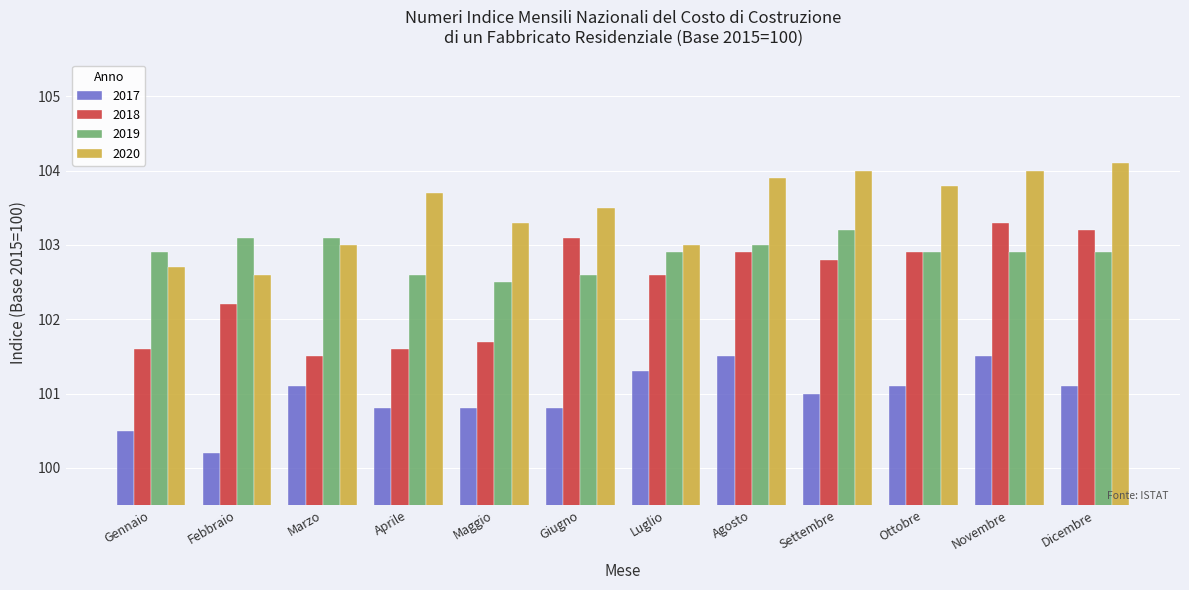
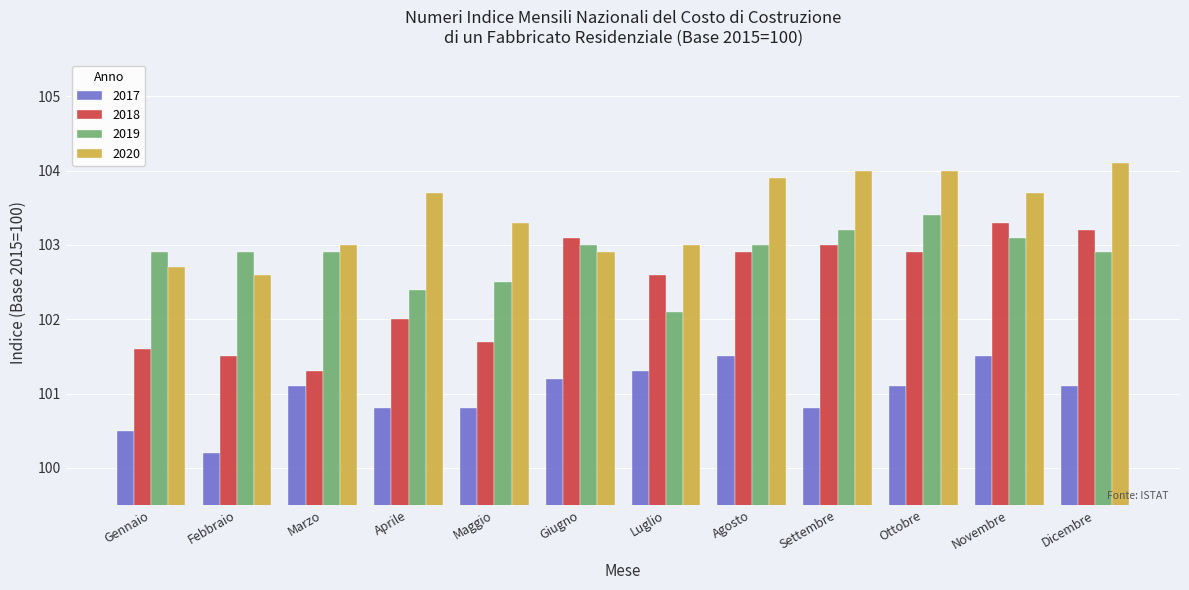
2018, Febbraio: 102.2 -> 101.5
2019, Febbraio: 103.1 -> 102.9
2018, Marzo: 101.5 -> 101.3
2019, Marzo: 103.1 -> 102.9
2018, Aprile: 101.6 -> 102.0
2019, Aprile: 102.6 -> 102.4
2017, Giugno: 100.8 -> 101.2
2019, Giugno: 102.6 -> 103.0
2020, Giugno: 103.5 -> 102.9
2019, Luglio: 102.9 -> 102.1
2017, Settembre: 101.0 -> 100.8
2018, Settembre: 102.8 -> 103.0
2019, Ottobre: 102.9 -> 103.4
2020, Ottobre: 103.8 -> 104.0
2019, Novembre: 102.9 -> 103.1
2020, Novembre: 104.0 -> 103.7
